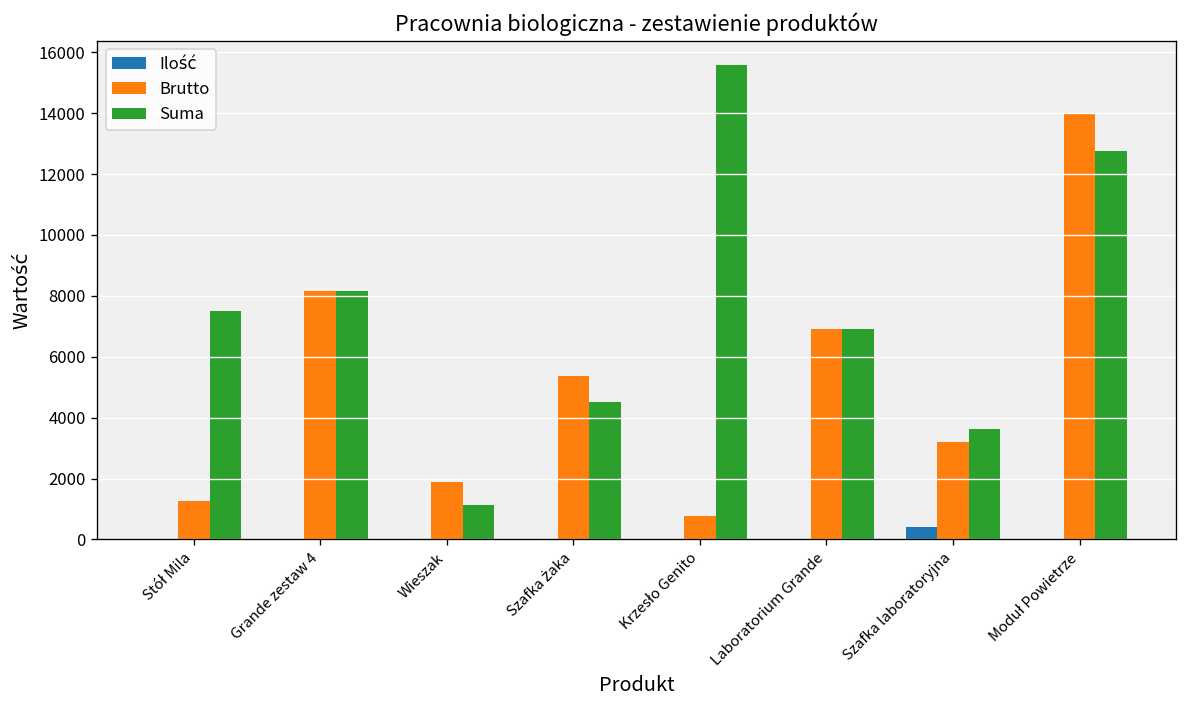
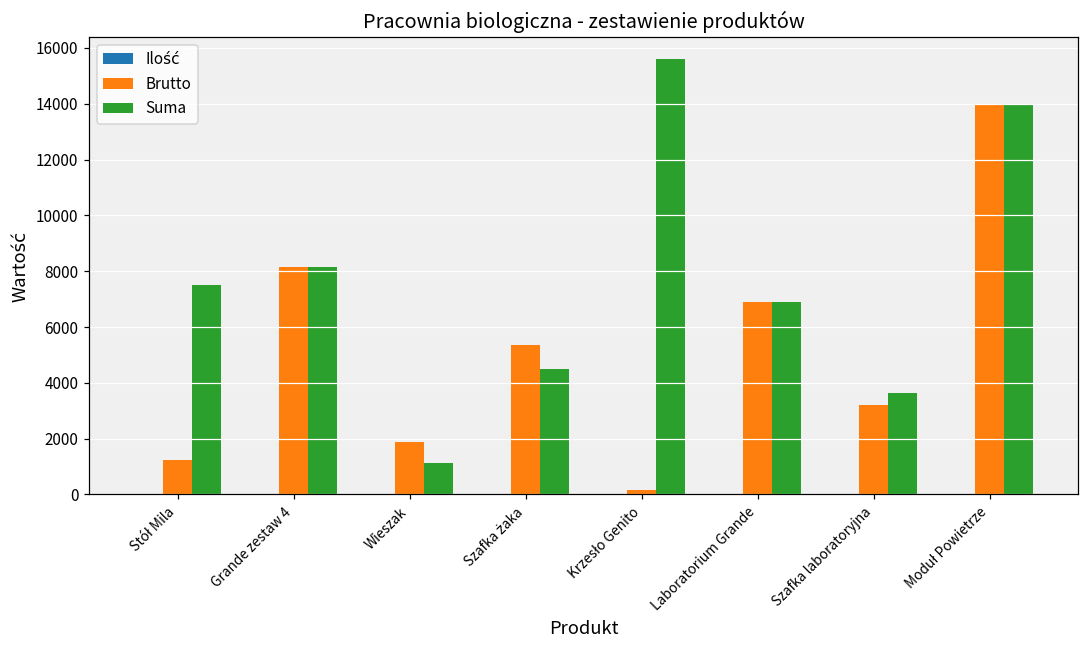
Brutto, Krzesło Genito: 800 -> 200
Ilość, Szafka laboratoryjna: 400 -> 0
Suma, Moduł Powietrze: 12800 -> 14000
